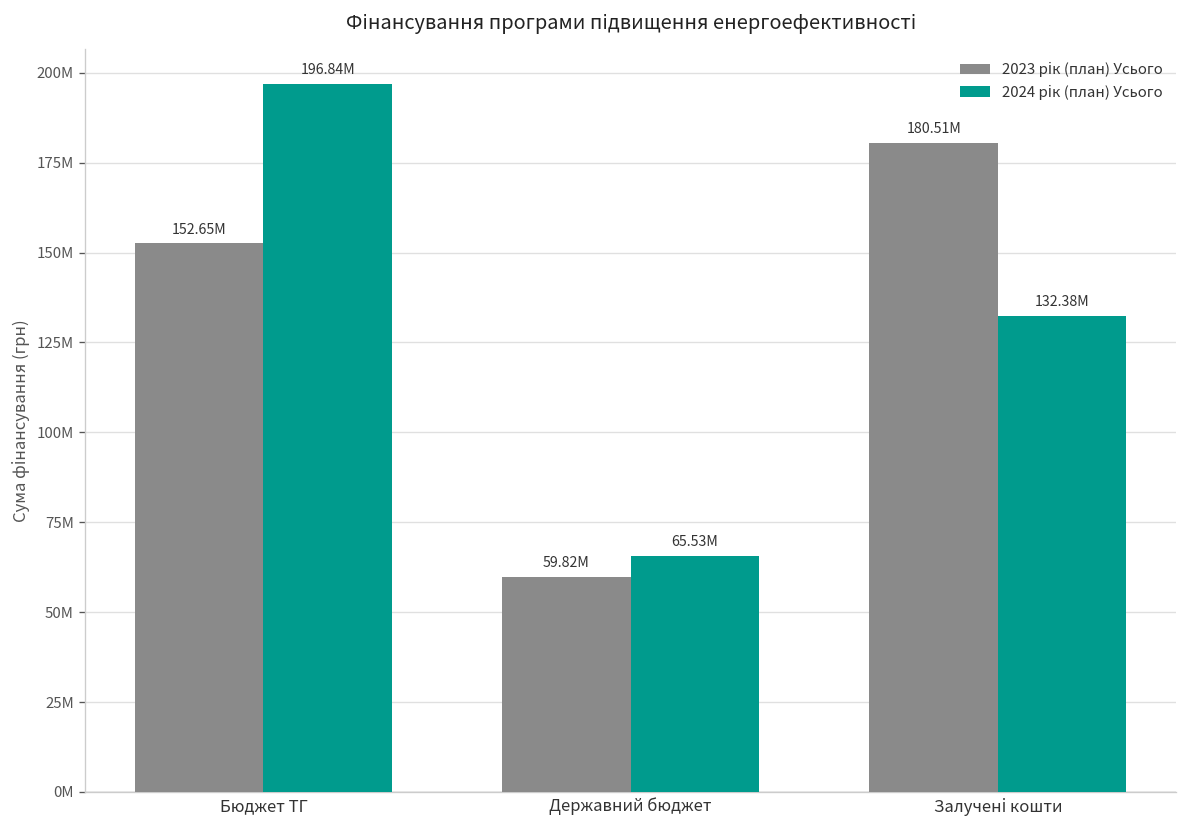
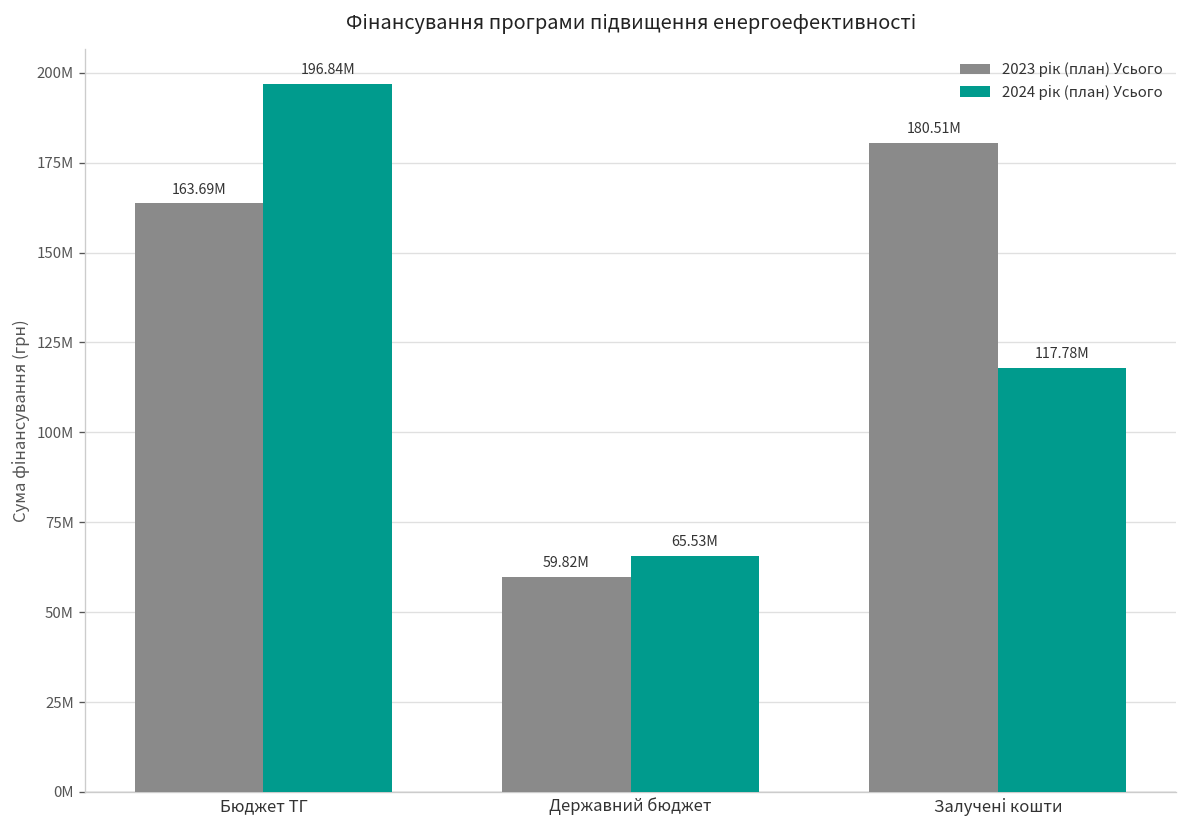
2023 рік (план) Усього, Бюджет ТГ: 152.65M -> 163.69M
2024 рік (план) Усього, Залучені кошти: 132.38M -> 117.78M
